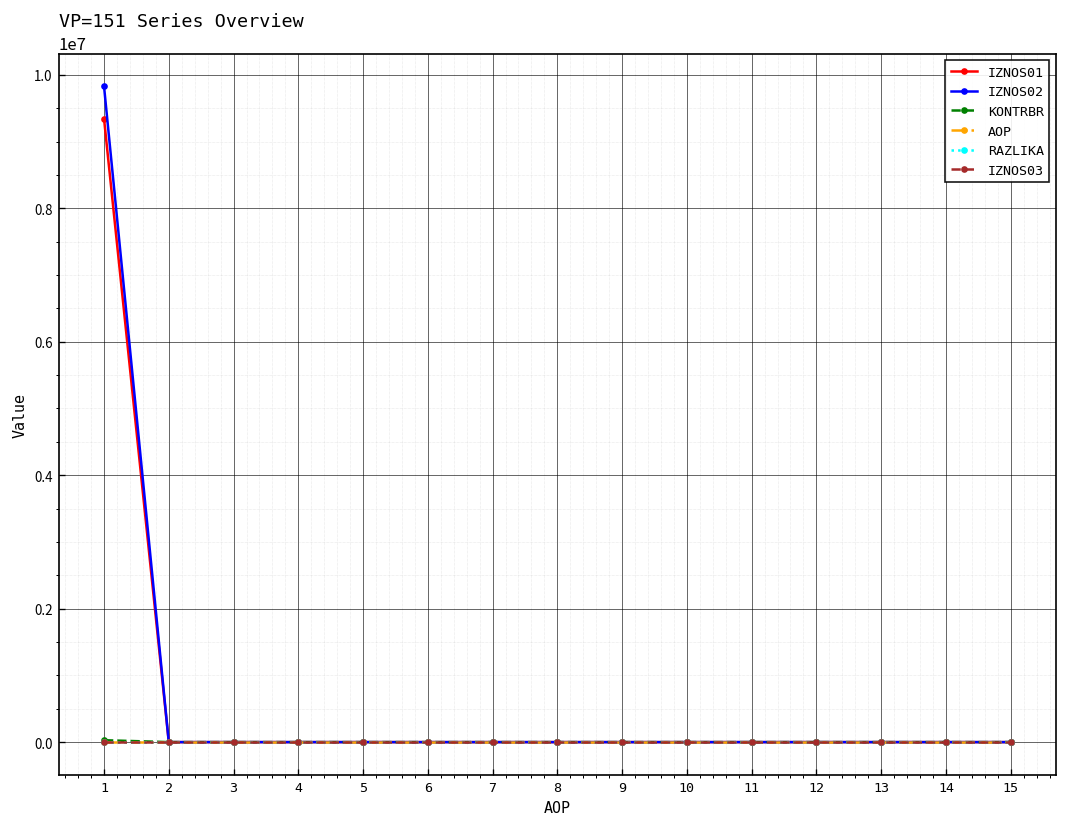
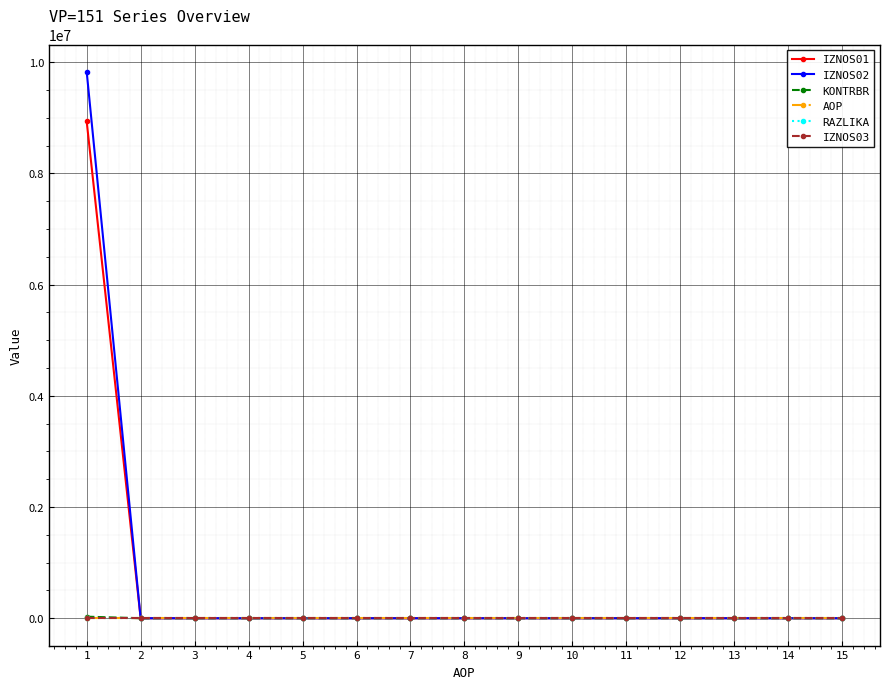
IZNOS01, 1: 9300000 -> 8900000
